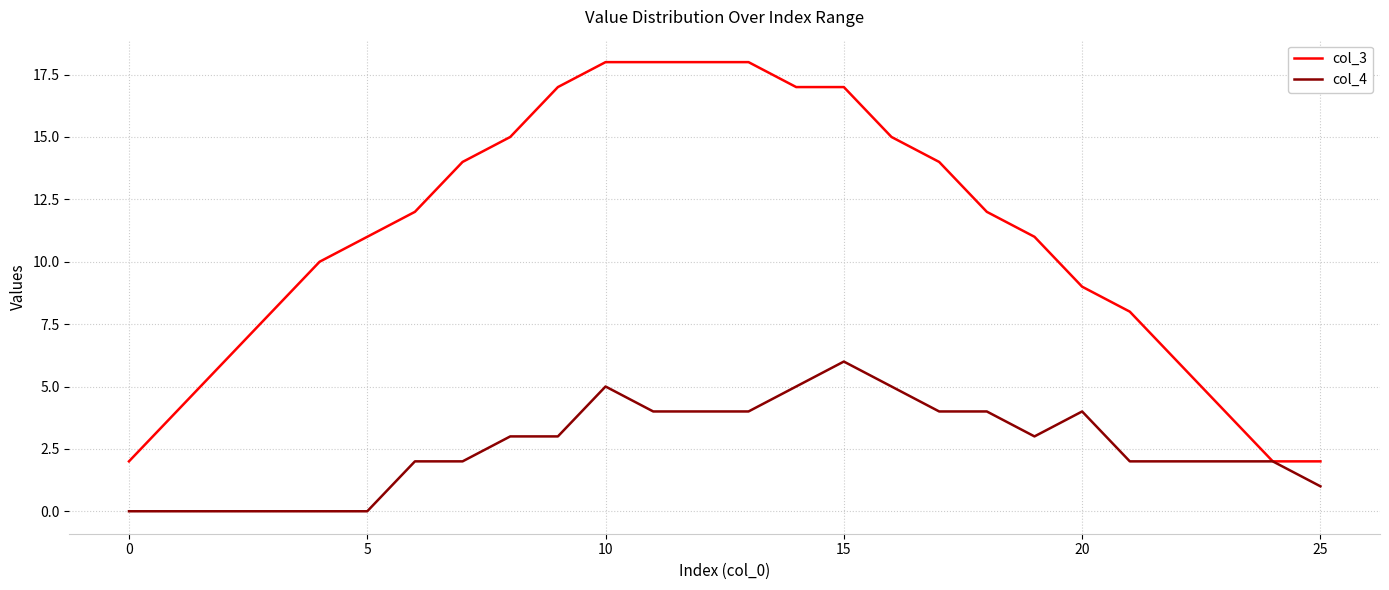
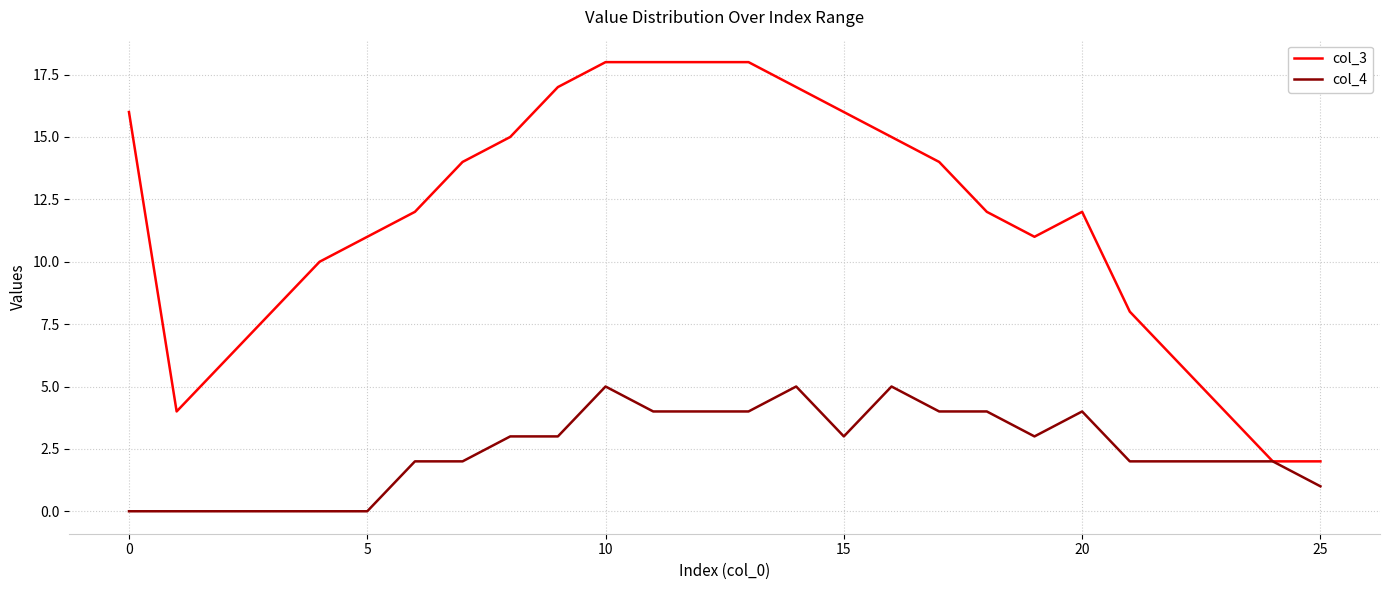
col_3, 0: 2 -> 16
col_3, 15: 17 -> 16
col_4, 15: 6 -> 3
col_3, 20: 9 -> 12
